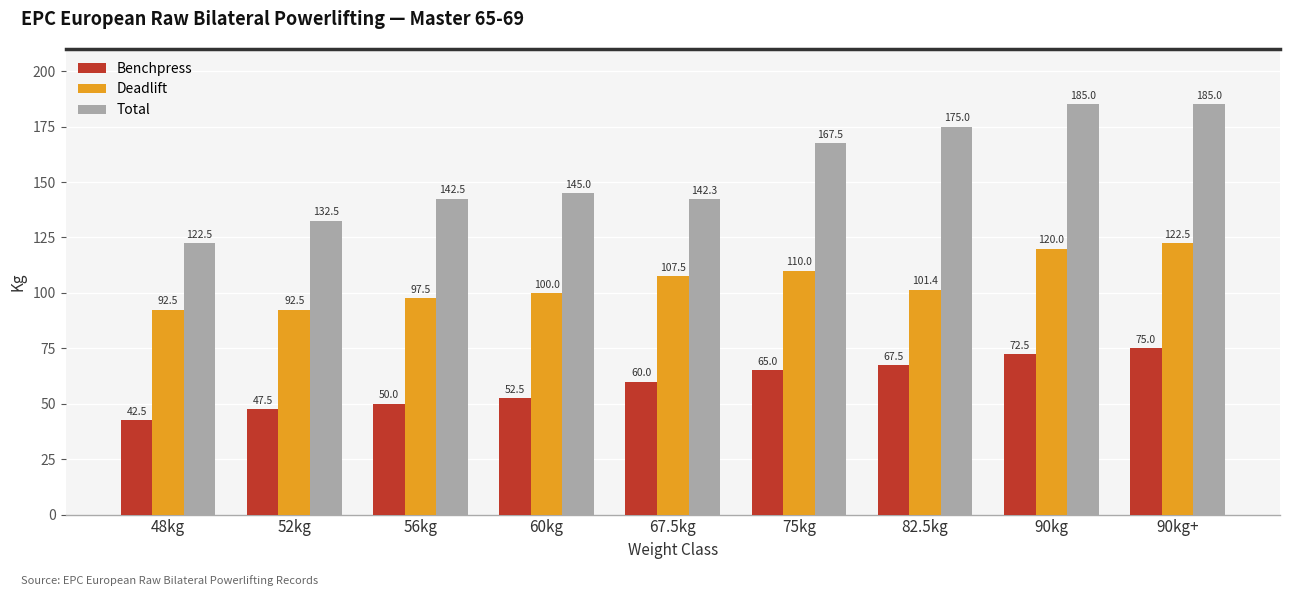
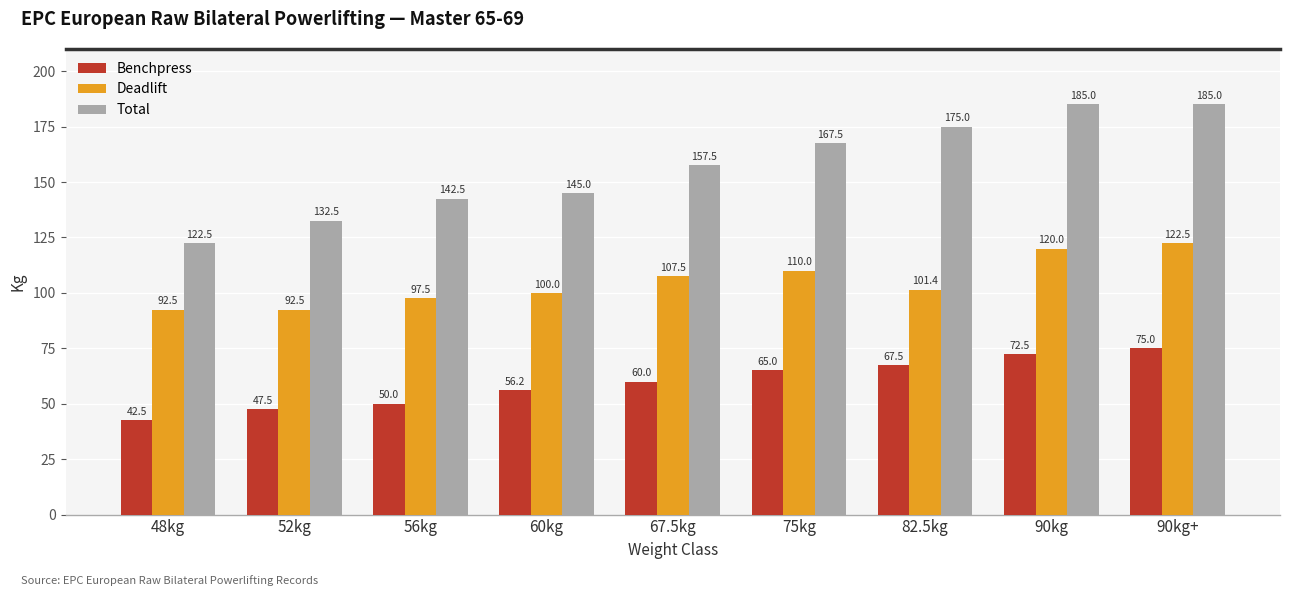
Benchpress, 60kg: 52.5 -> 56.2
Total, 67.5kg: 142.3 -> 157.5
